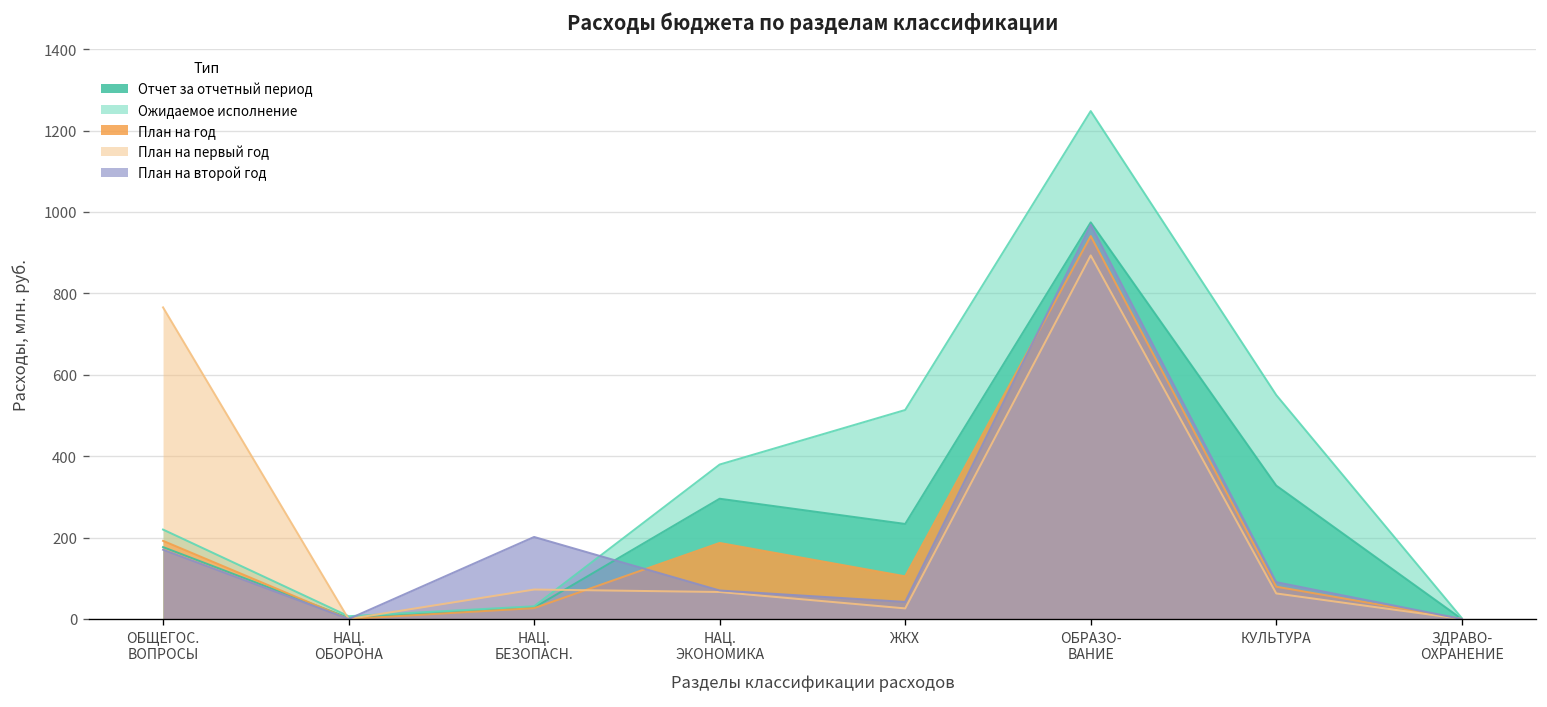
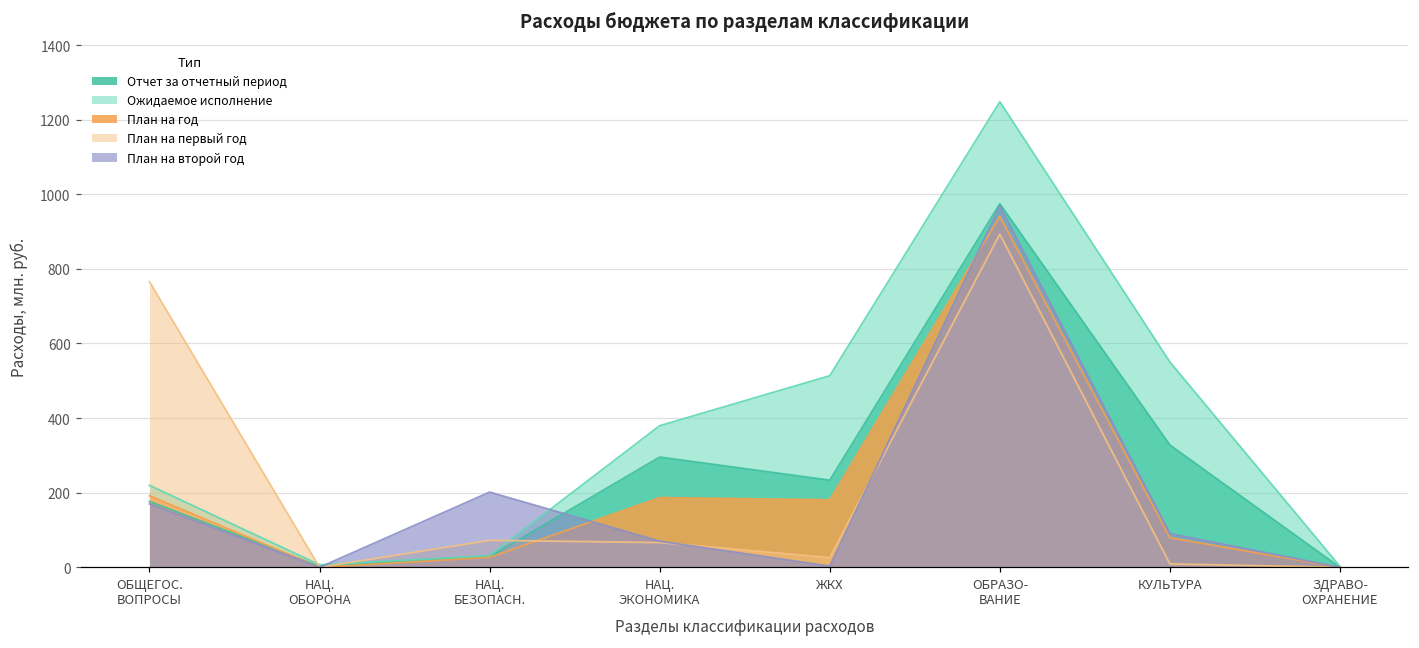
План на год, ЖКХ: 100 -> 180
План на второй год, ЖКХ: 40 -> 0
План на первый год, КУЛЬТУРА: 60 -> 10
